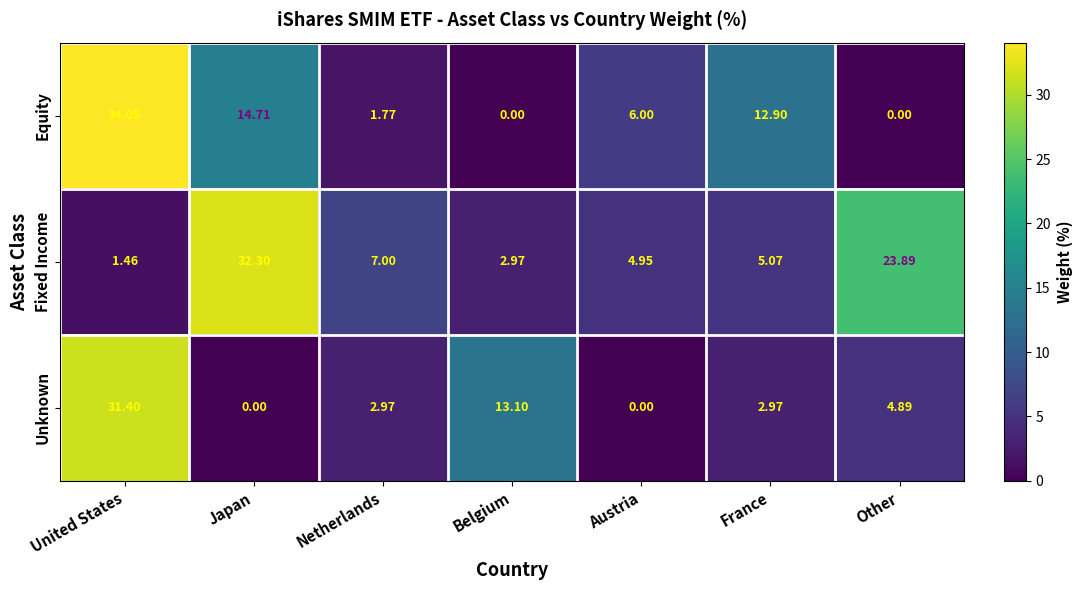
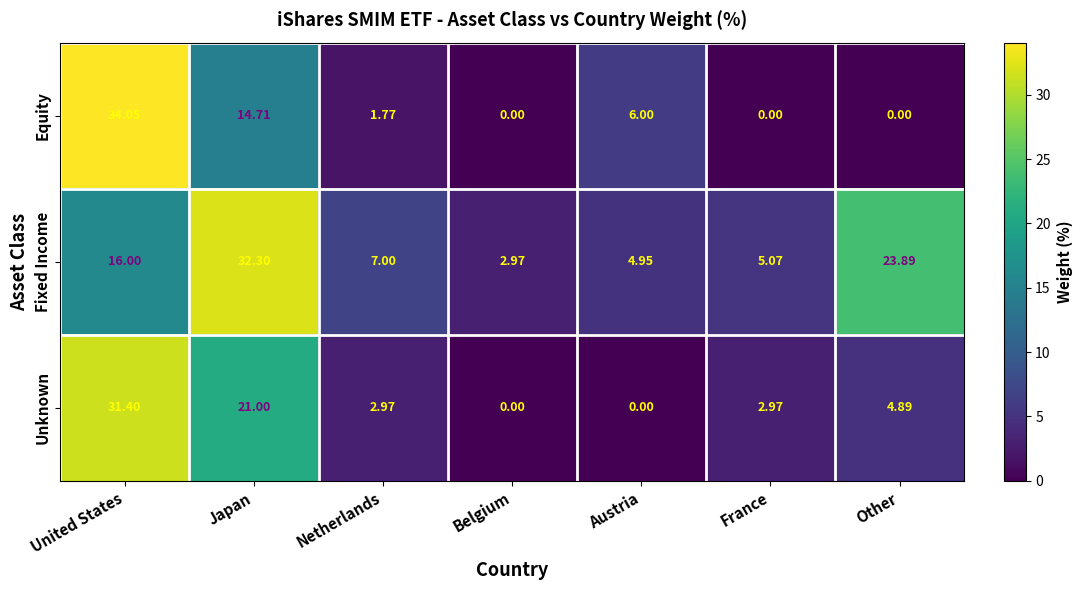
Equity, France: 12.90 -> 0.00
Fixed Income, United States: 1.46 -> 16.00
Unknown, Japan: 0.00 -> 21.00
Unknown, Belgium: 13.10 -> 0.00
